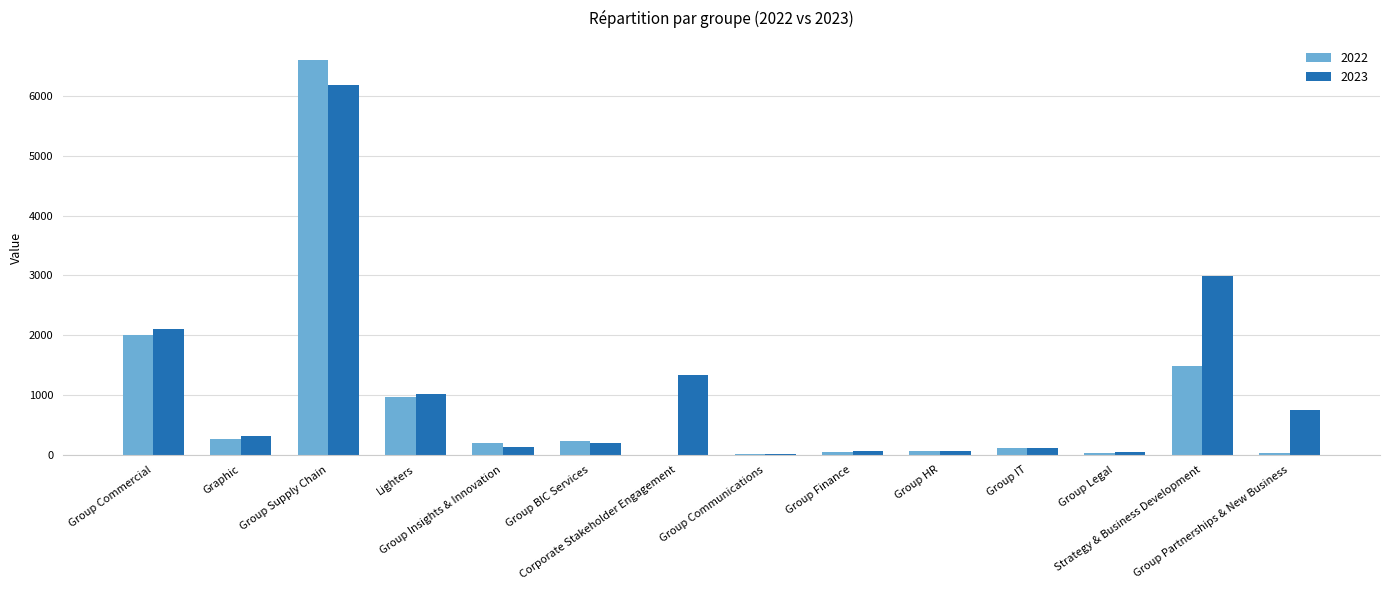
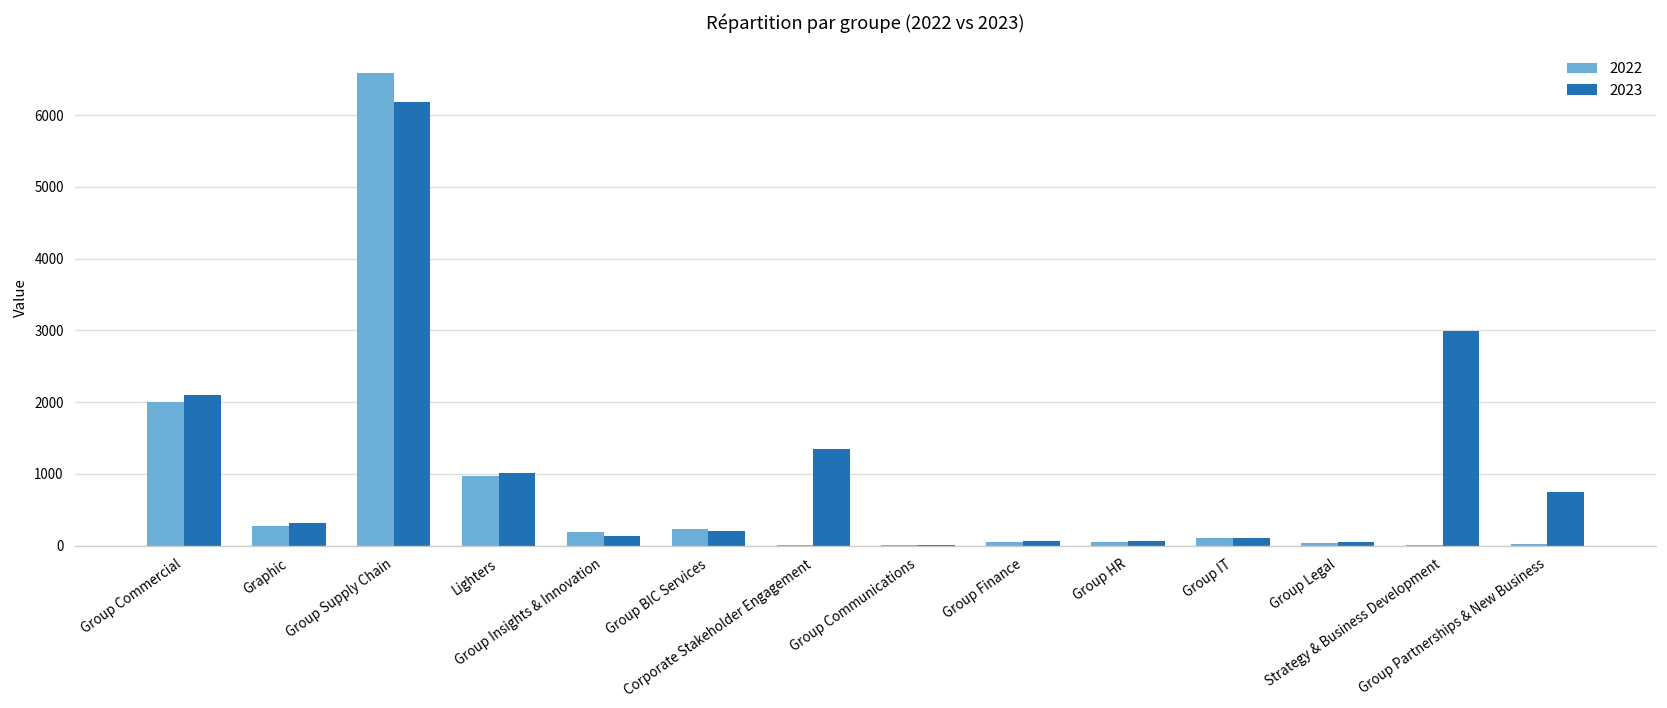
2022, Strategy & Business Development: 1500 -> 0
